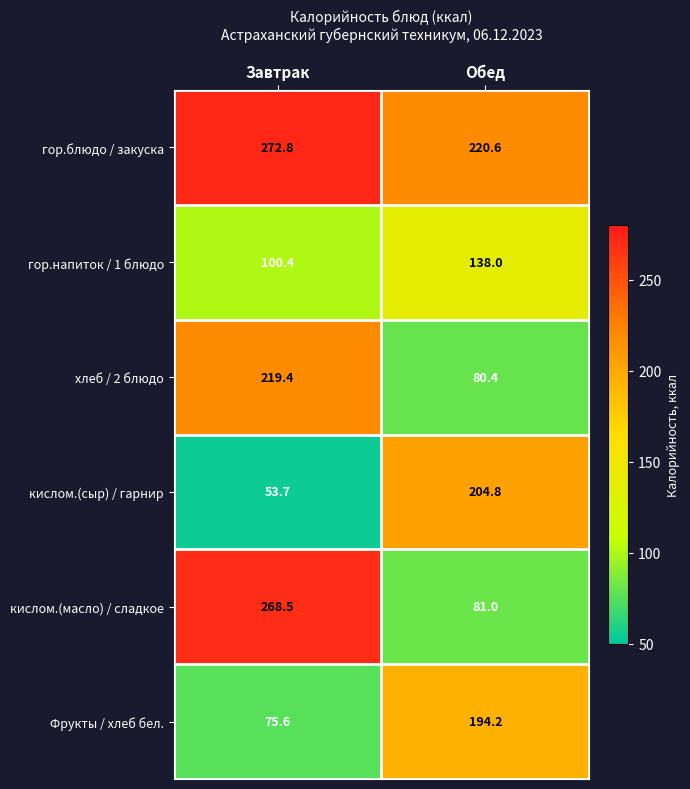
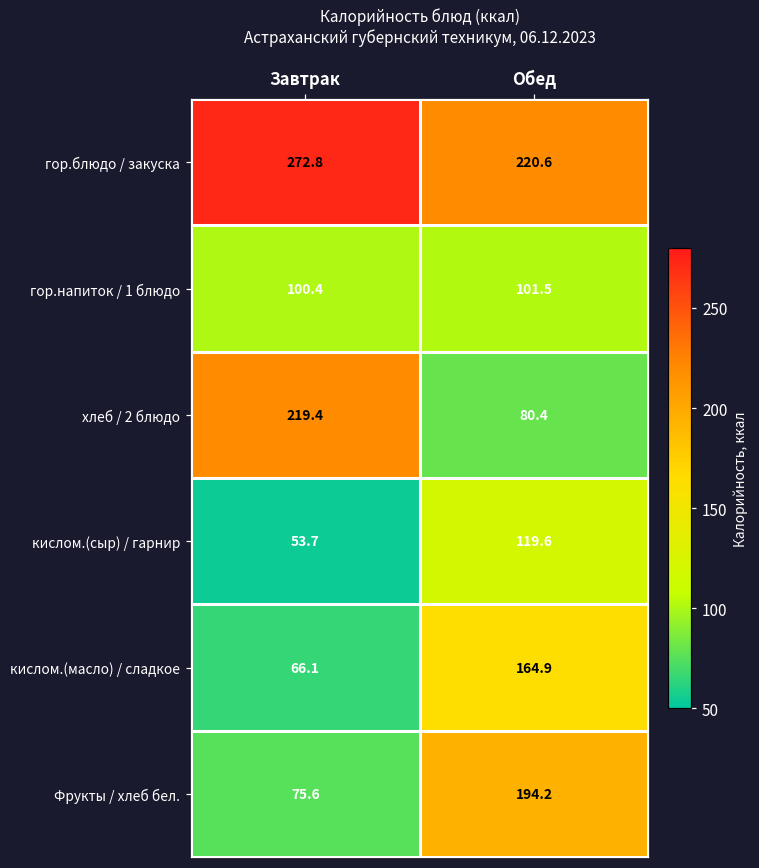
гор.напиток / 1 блюдо, Обед: 138.0 -> 101.5
кислом.(сыр) / гарнир, Обед: 204.8 -> 119.6
кислом.(масло) / сладкое, Завтрак: 268.5 -> 66.1
кислом.(масло) / сладкое, Обед: 81.0 -> 164.9
